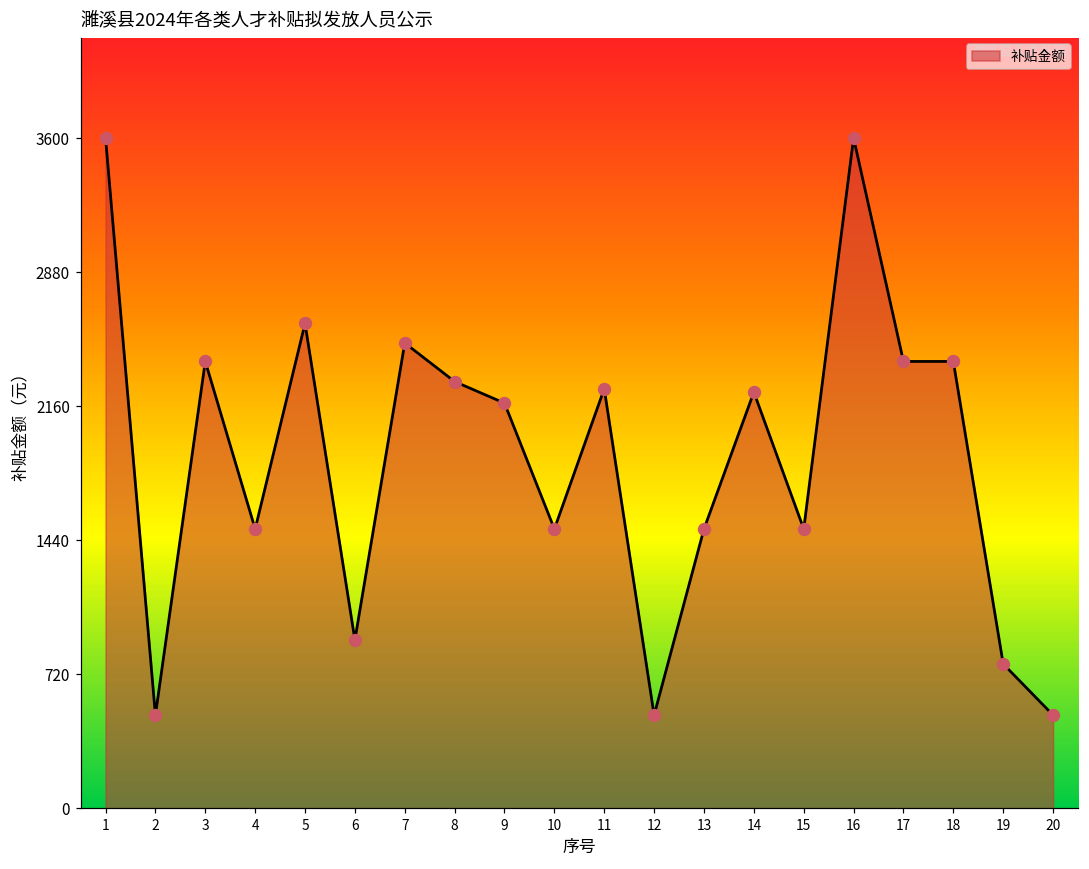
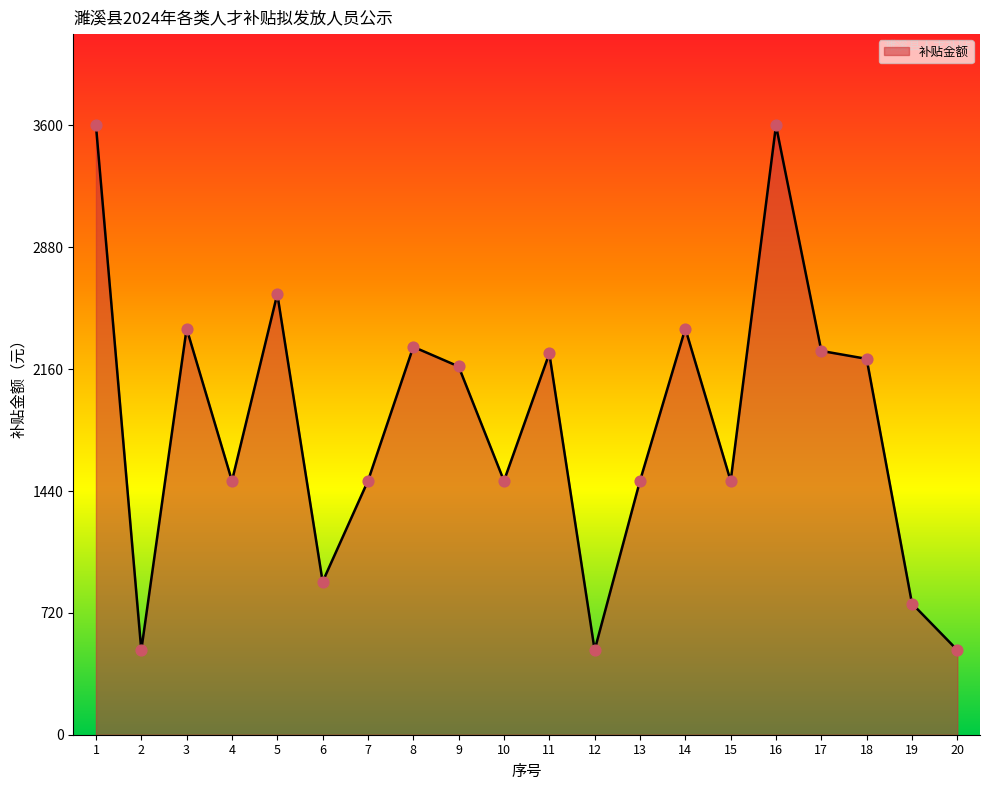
7: 2500 -> 1500
14: 2240 -> 2400
17: 2400 -> 2270
18: 2400 -> 2220
